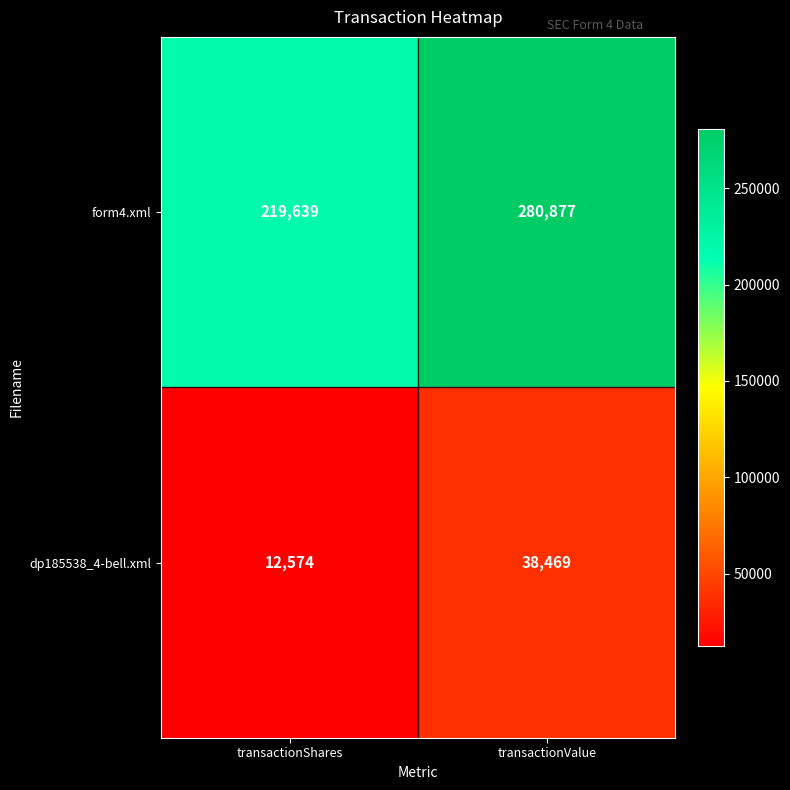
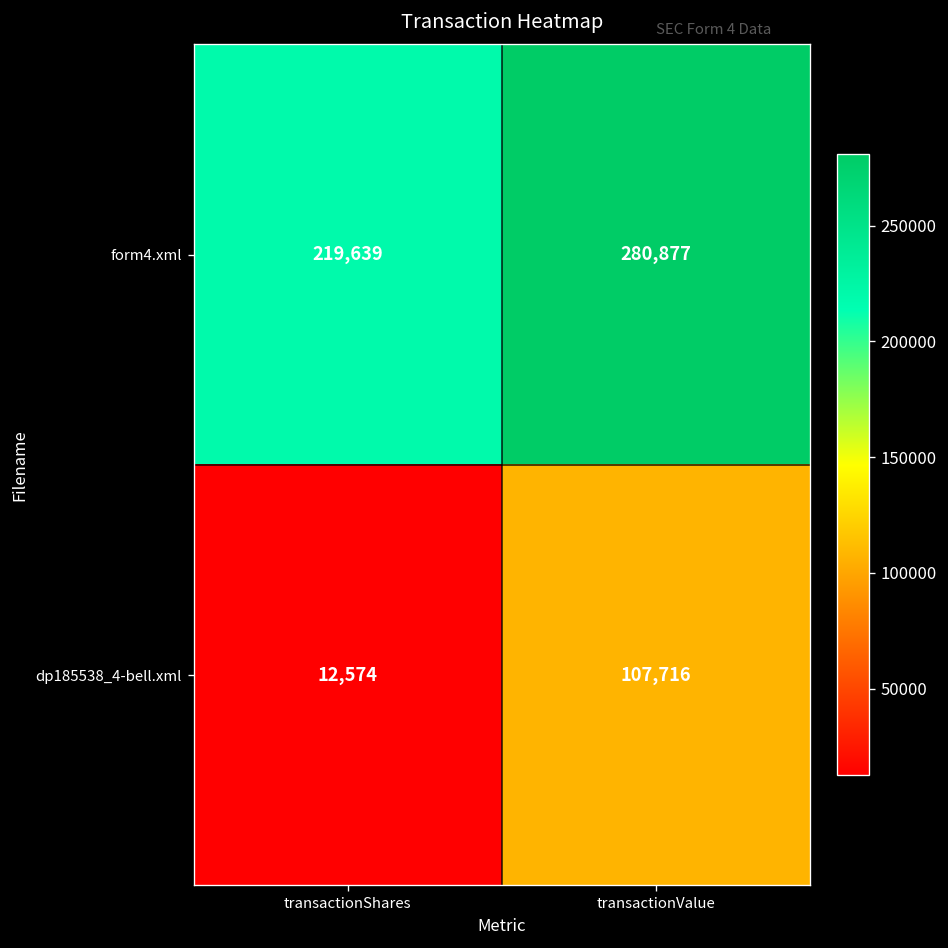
dp185538_4-bell.xml, transactionValue: 38,469 -> 107,716
